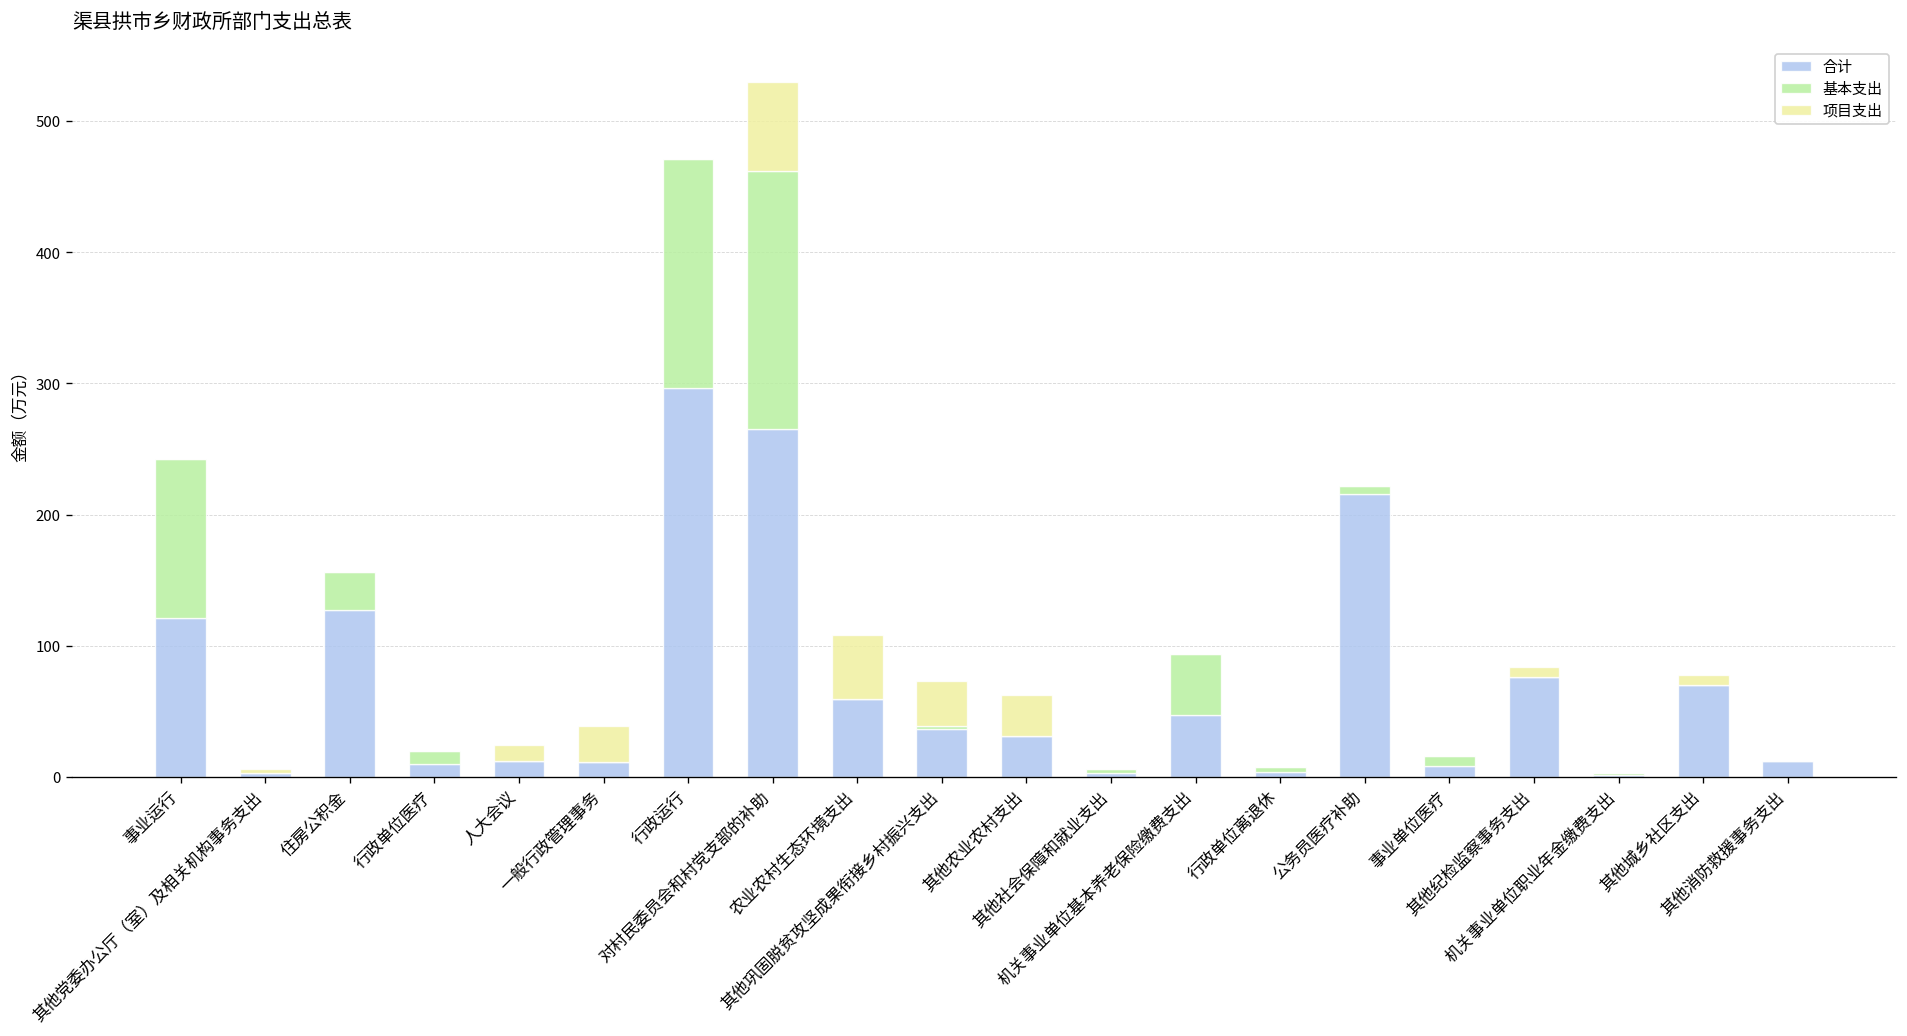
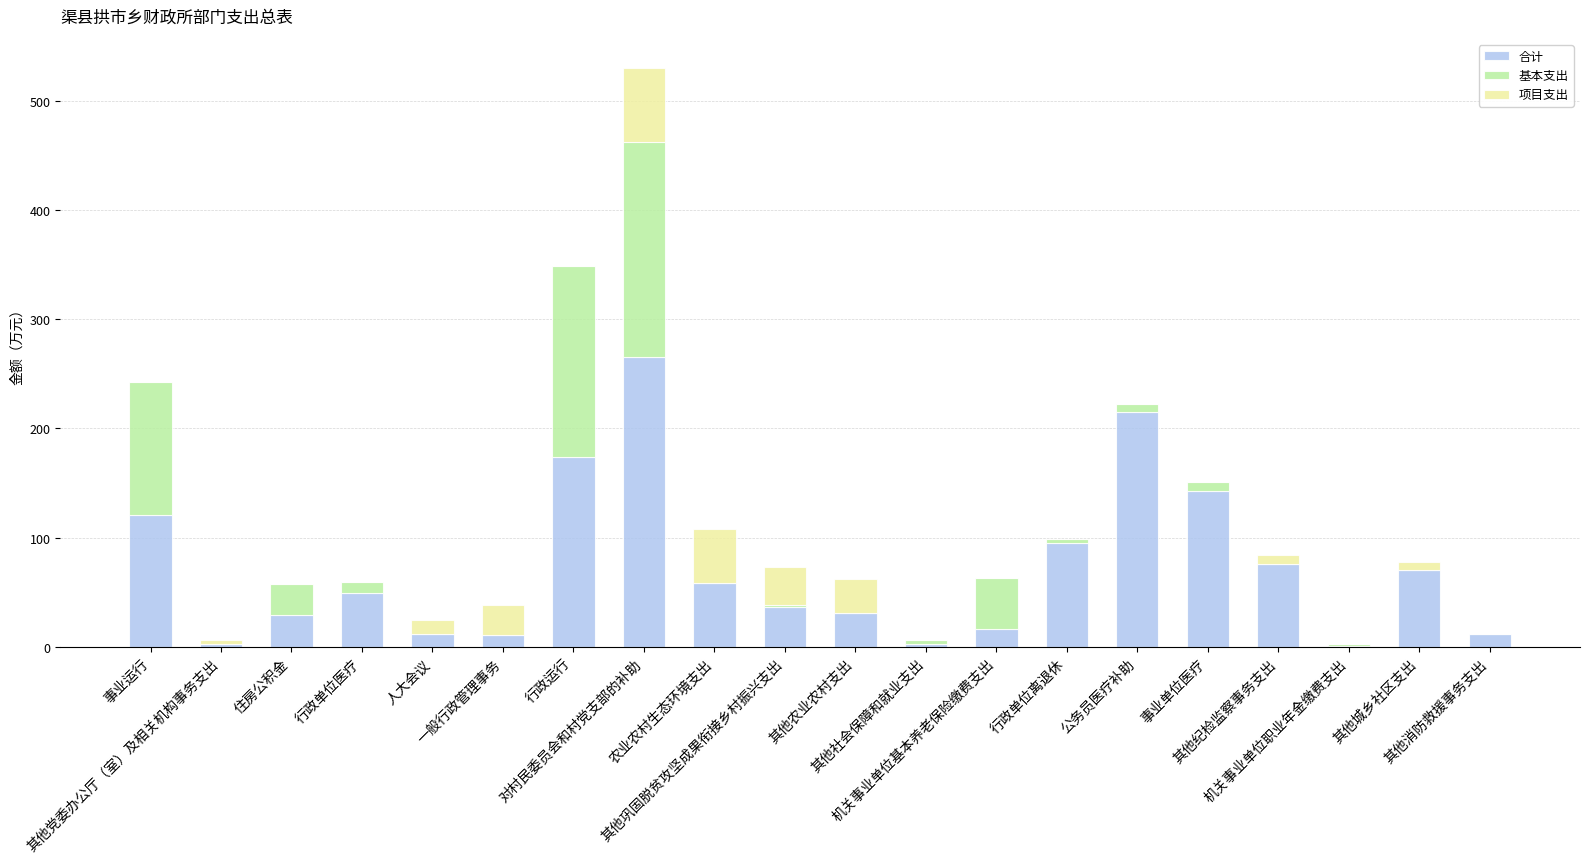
合计, 住房公积金: 127 -> 29
合计, 行政单位医疗: 10 -> 49
合计, 行政运行: 297 -> 174
合计, 机关事业单位基本养老保险缴费支出: 47 -> 16
合计, 行政单位离退休: 4 -> 95
合计, 事业单位医疗: 8 -> 143
